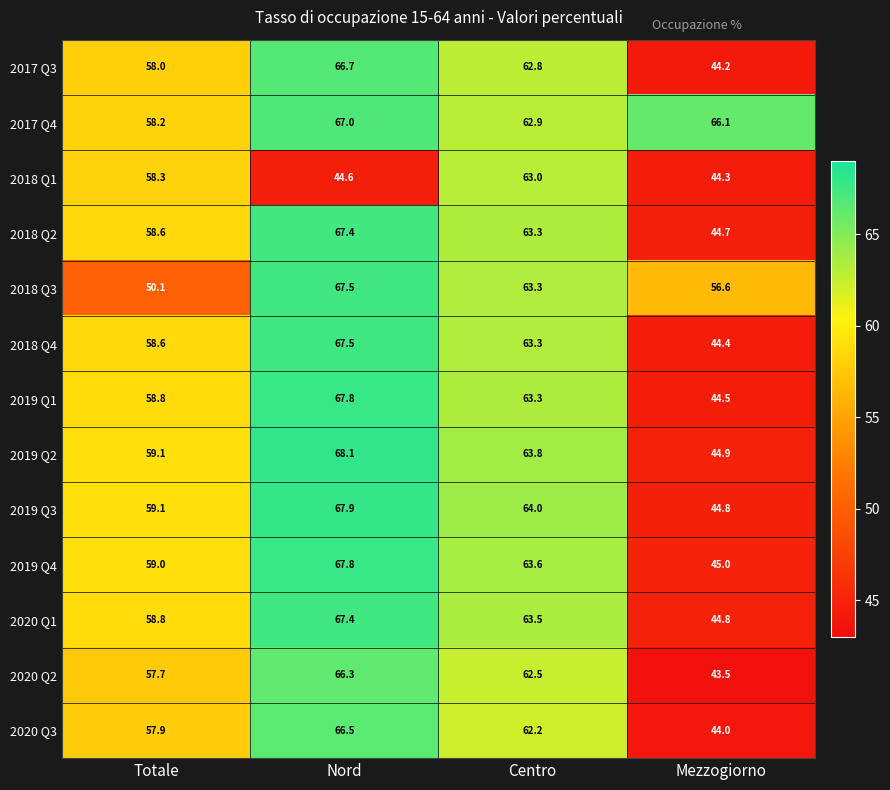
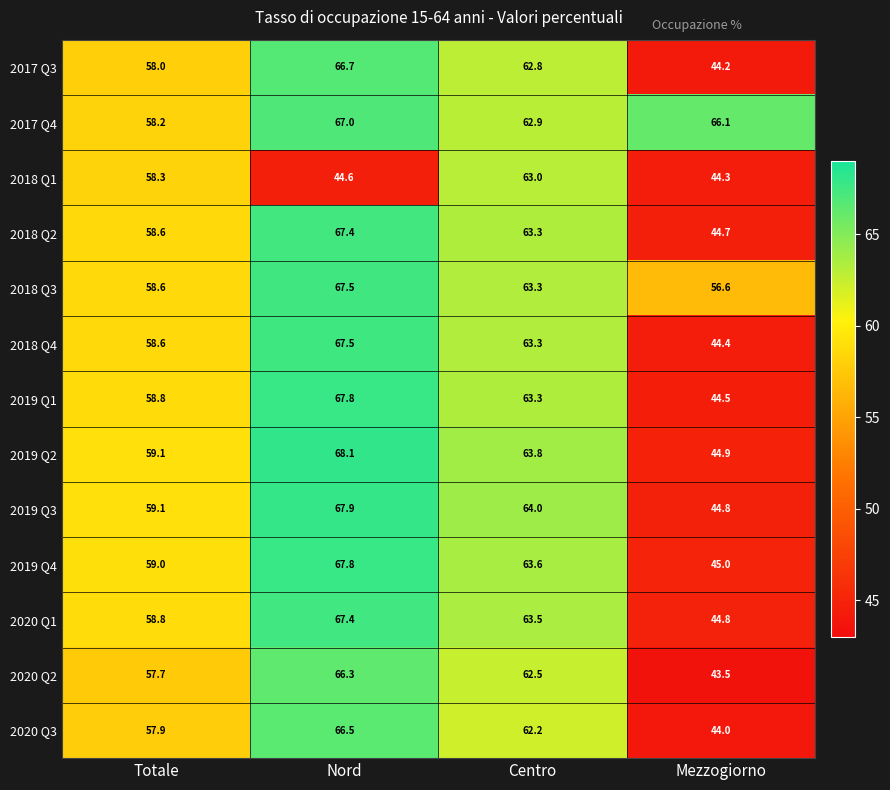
2018 Q3, Totale: 50.1 -> 58.6
